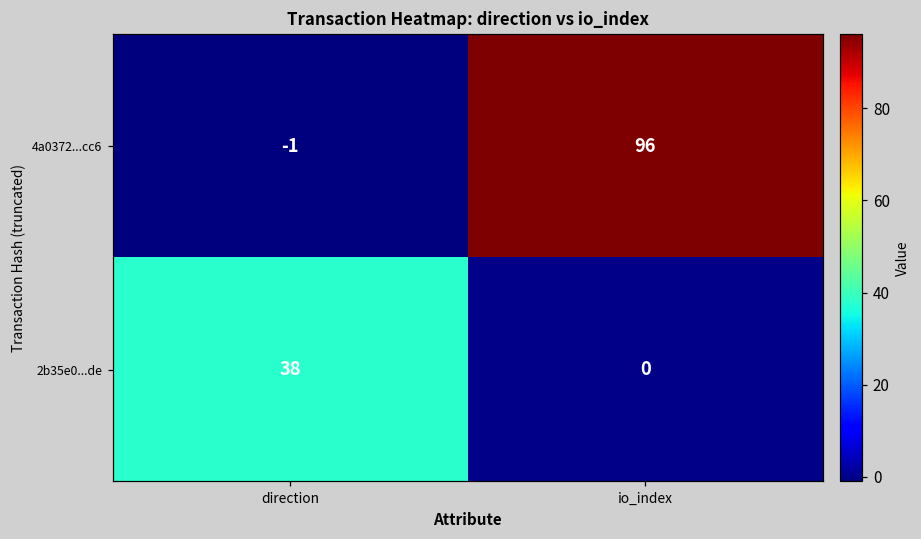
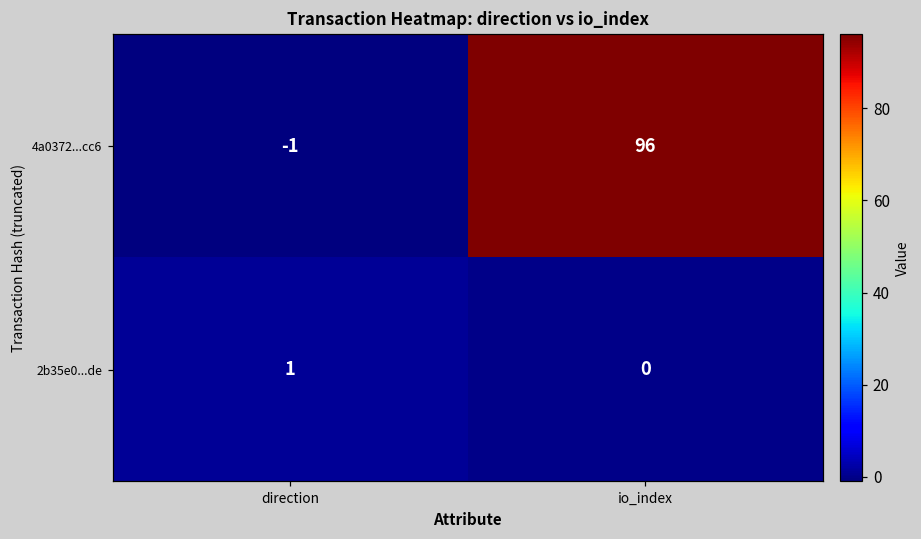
2b35e0...de, direction: 38 -> 1
